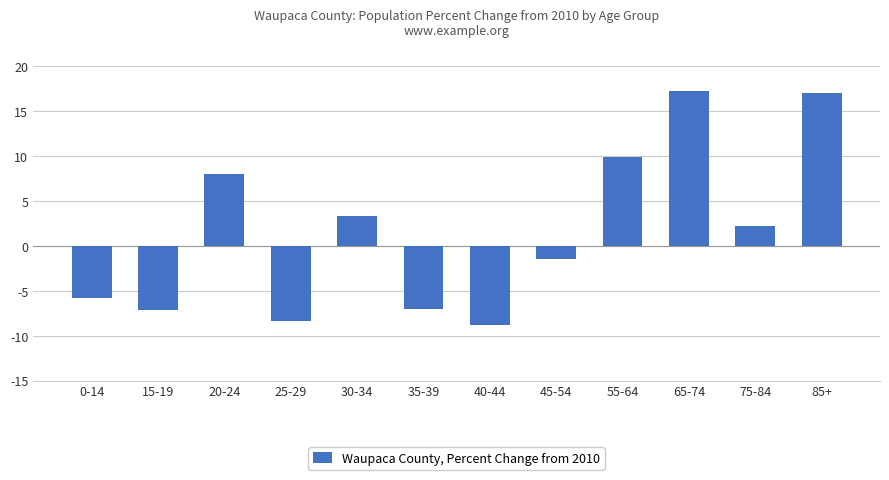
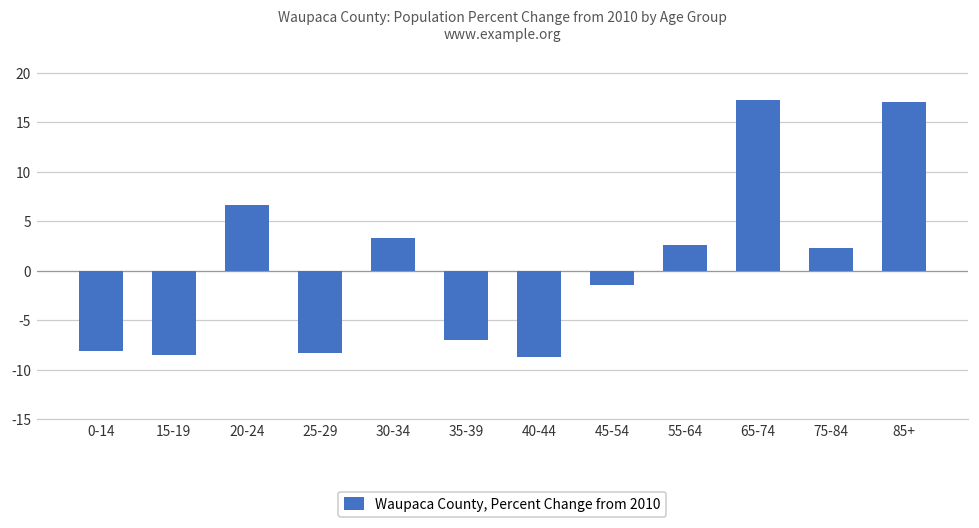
0-14: -6 -> -8
15-19: -7 -> -8
20-24: 8 -> 7
55-64: 10 -> 3
